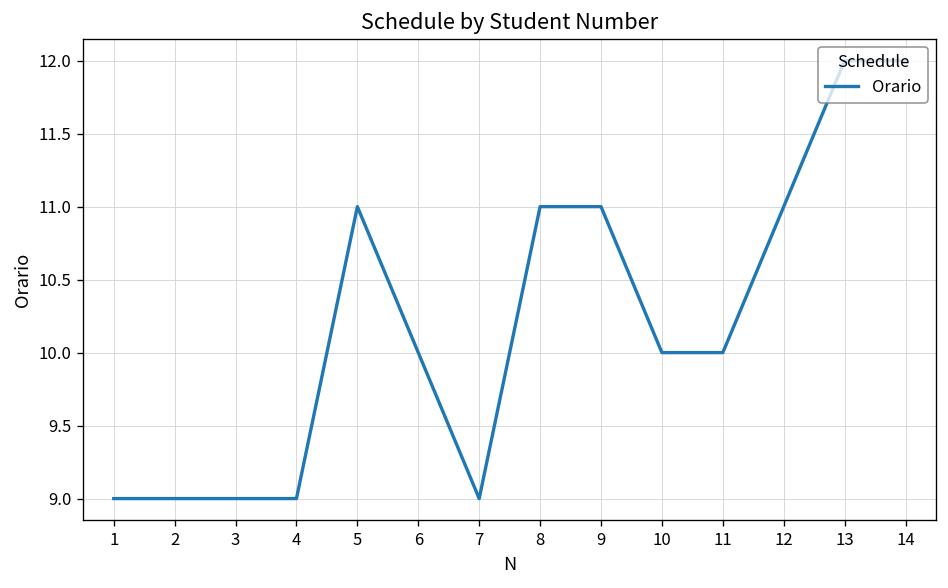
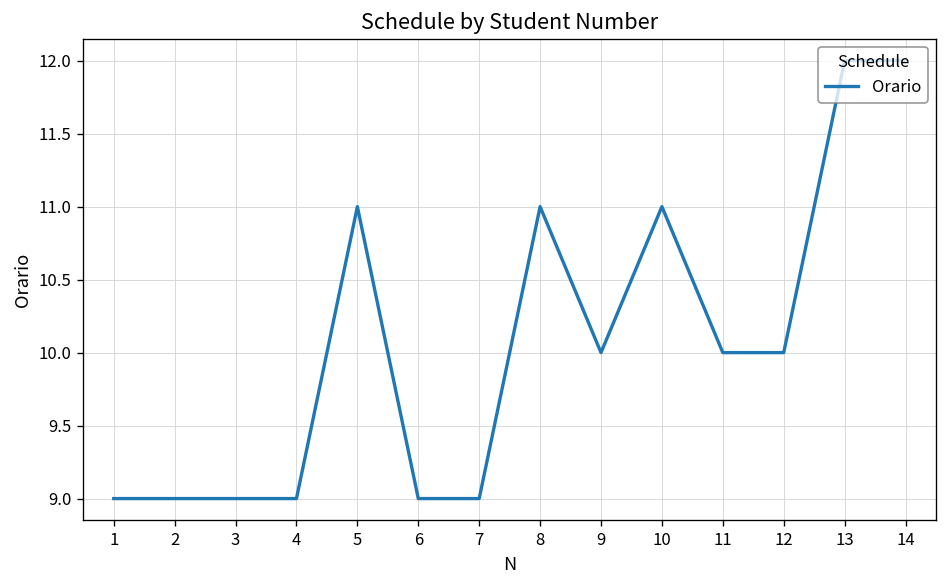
6: 10 -> 9
9: 11 -> 10
10: 10 -> 11
12: 11 -> 10
